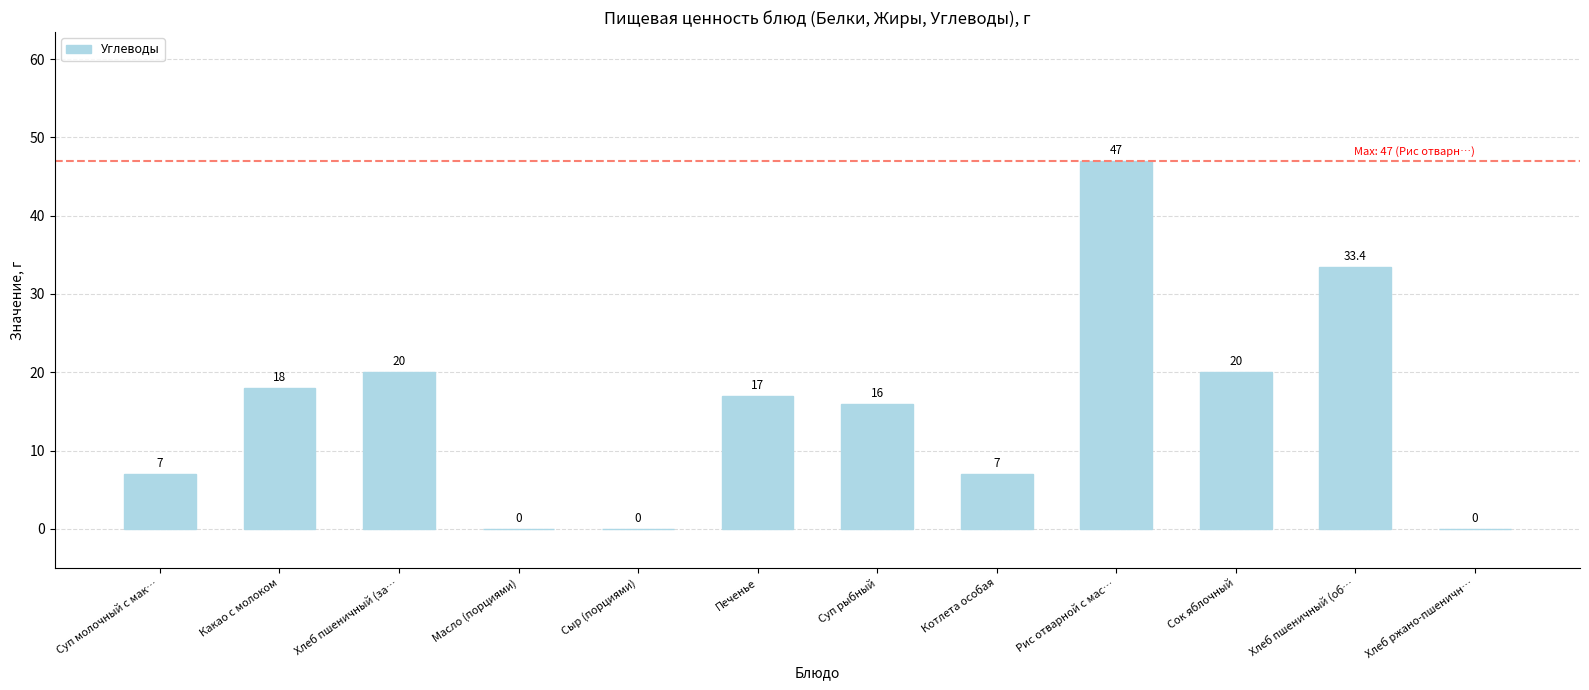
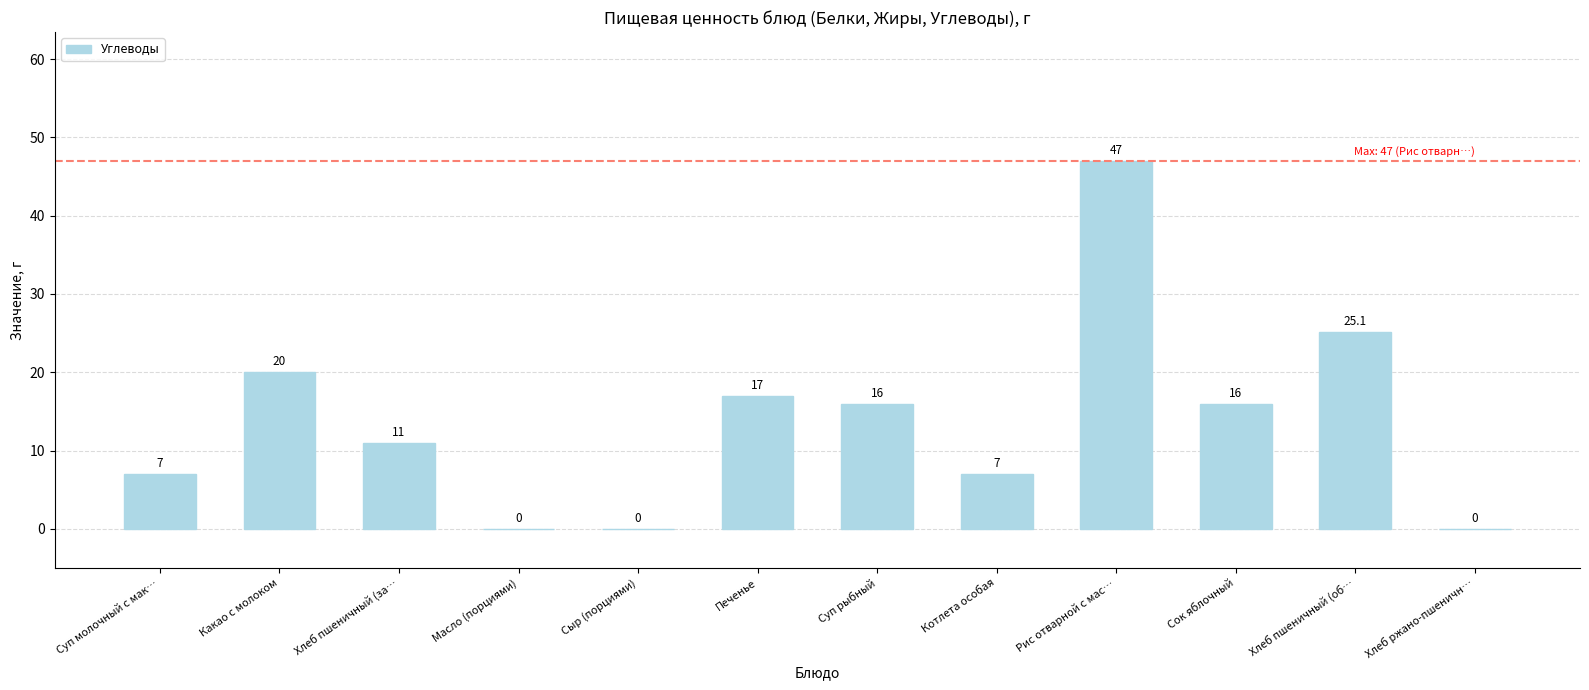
Какао с молоком: 18 -> 20
Хлеб пшеничный (за…: 20 -> 11
Сок яблочный: 20 -> 16
Хлеб пшеничный (об…: 33.4 -> 25.1
